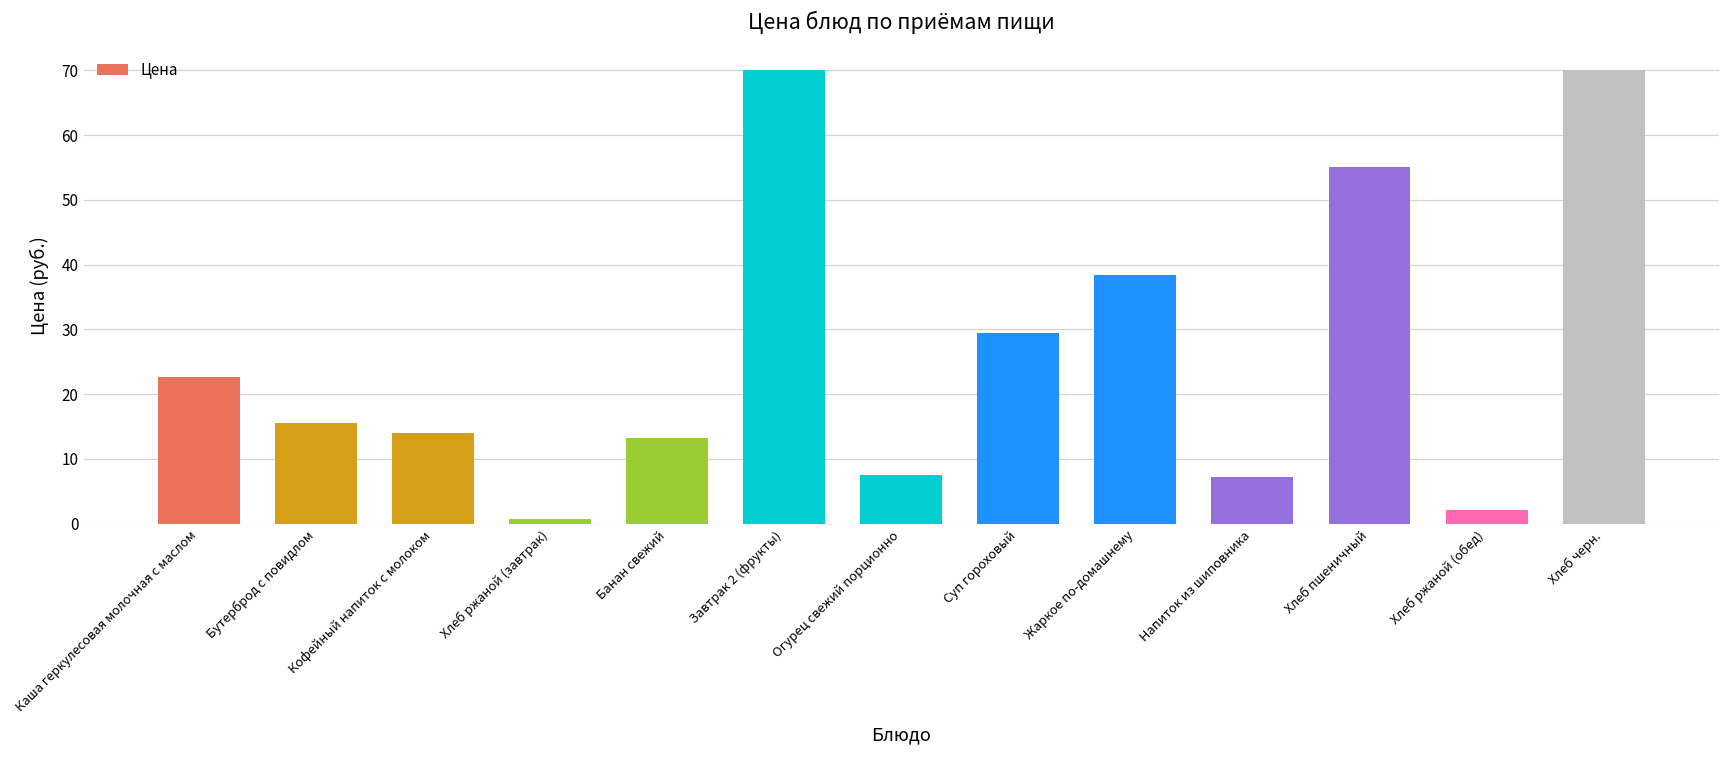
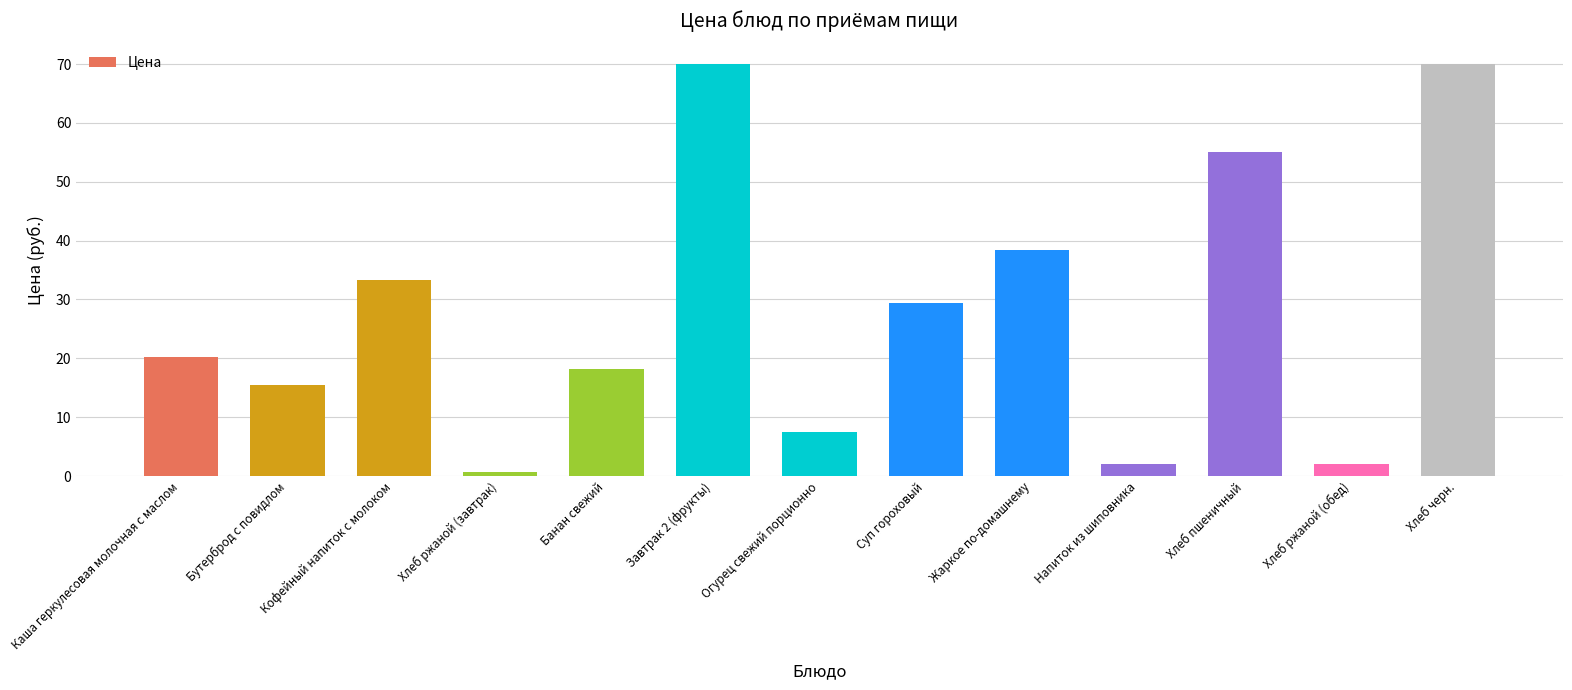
Каша геркулесовая молочная с маслом: 23 -> 20
Кофейный напиток с молоком: 14 -> 33
Банан свежий: 13 -> 18
Напиток из шиповника: 7 -> 2
